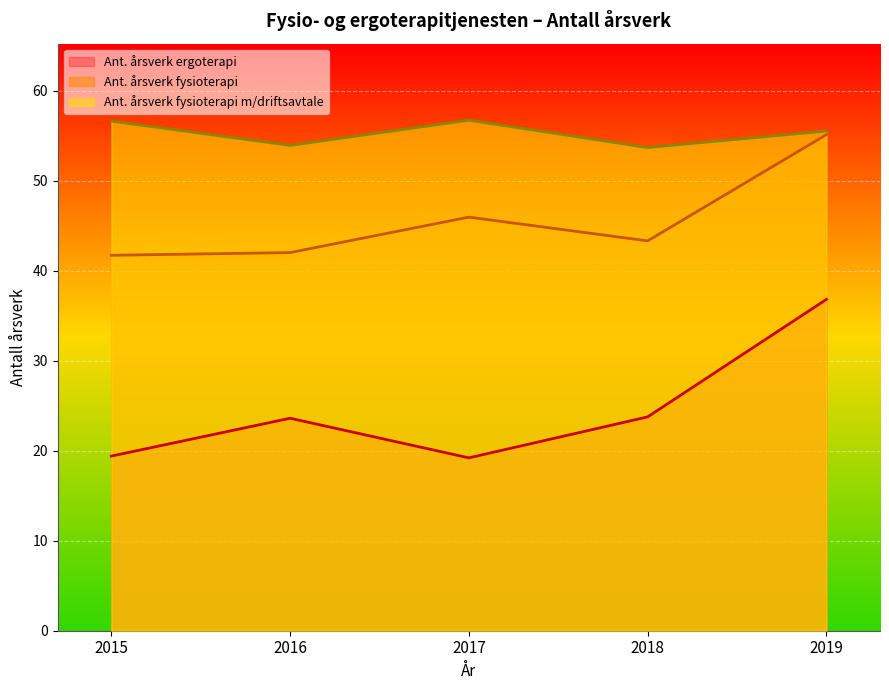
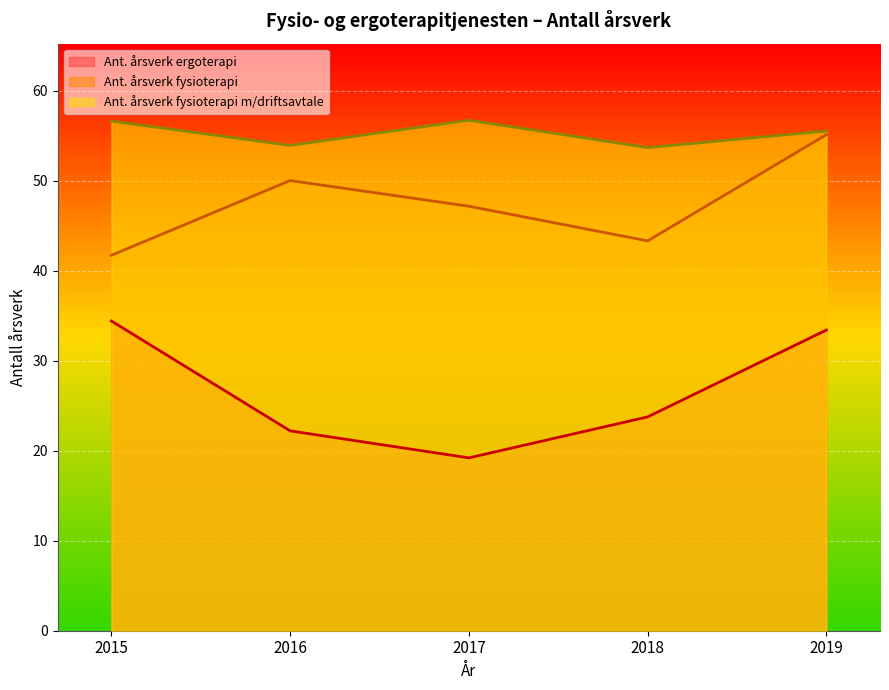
Ant. årsverk ergoterapi, 2015: 19 -> 34
Ant. årsverk ergoterapi, 2016: 24 -> 22
Ant. årsverk fysioterapi, 2016: 42 -> 50
Ant. årsverk fysioterapi, 2017: 46 -> 47
Ant. årsverk ergoterapi, 2019: 37 -> 33
